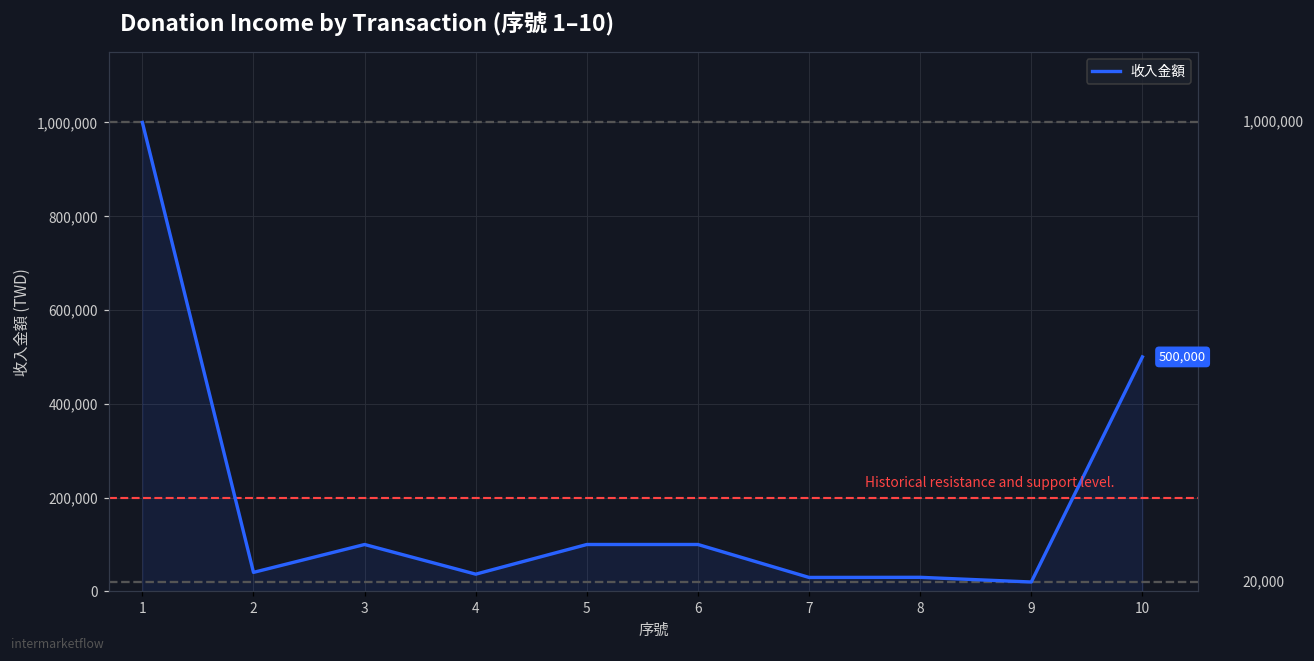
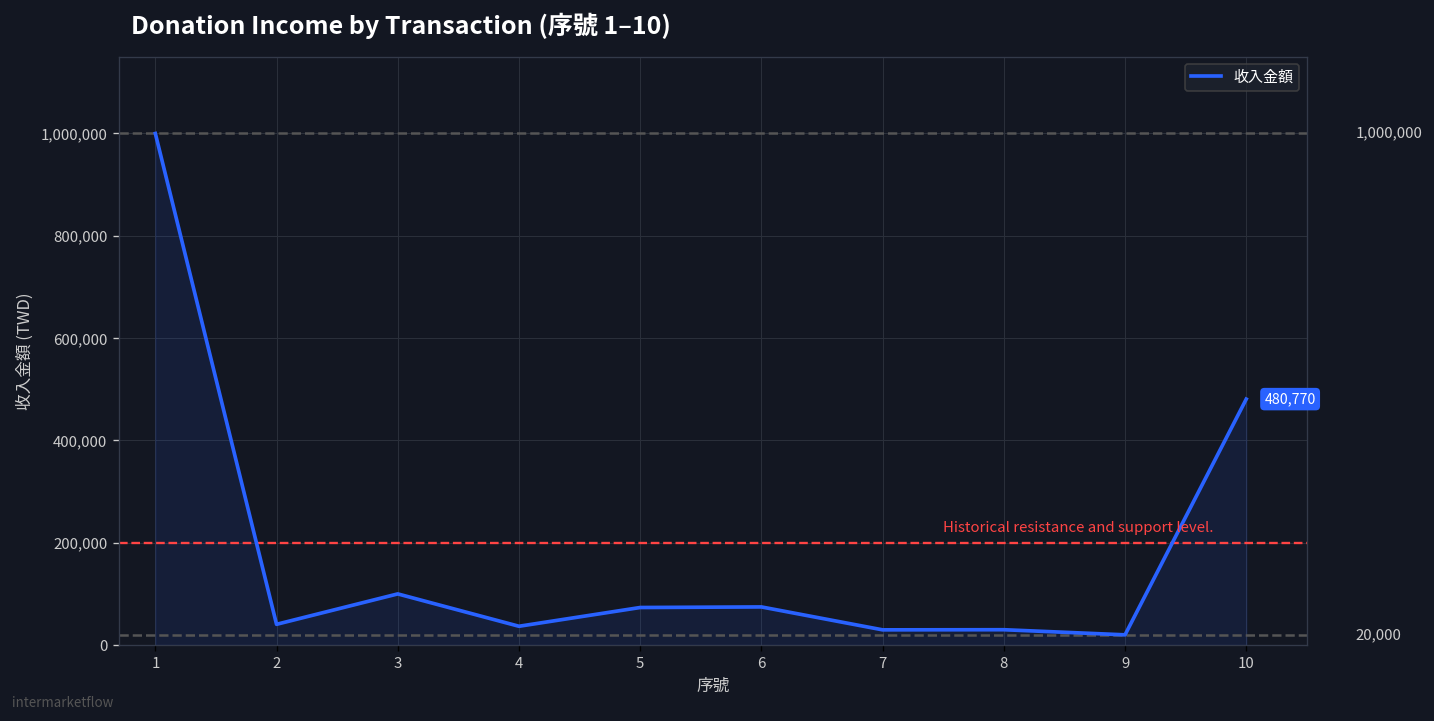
5: 100,000 -> 70,000
6: 100,000 -> 70,000
10: 500,000 -> 480,770
